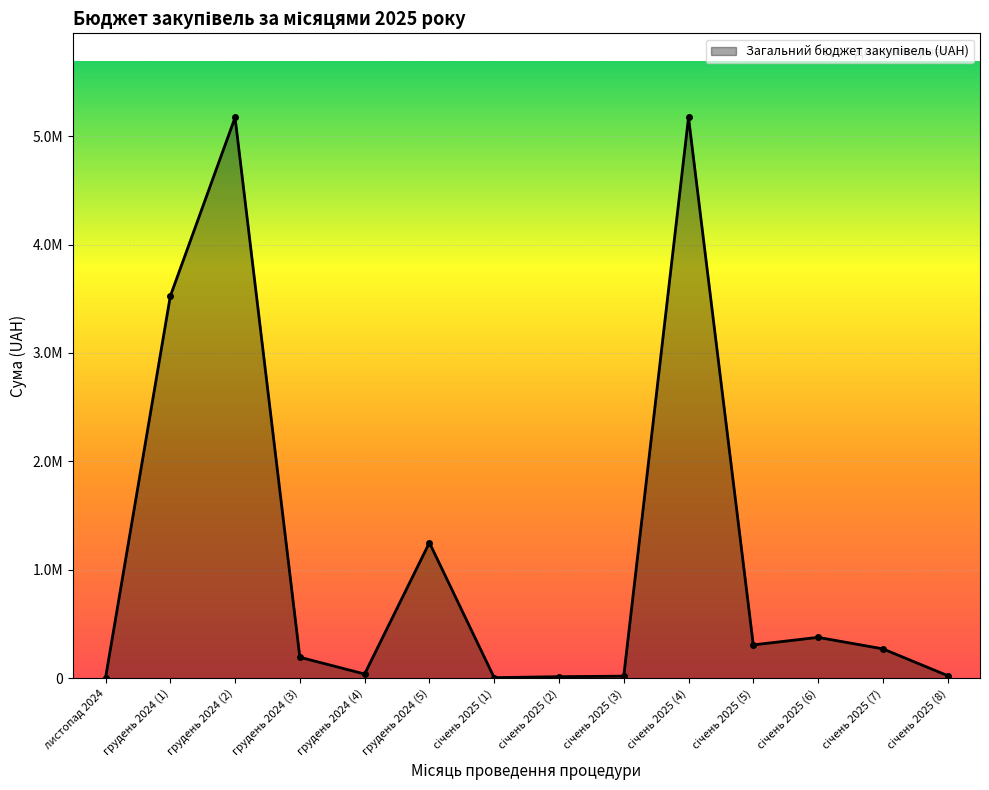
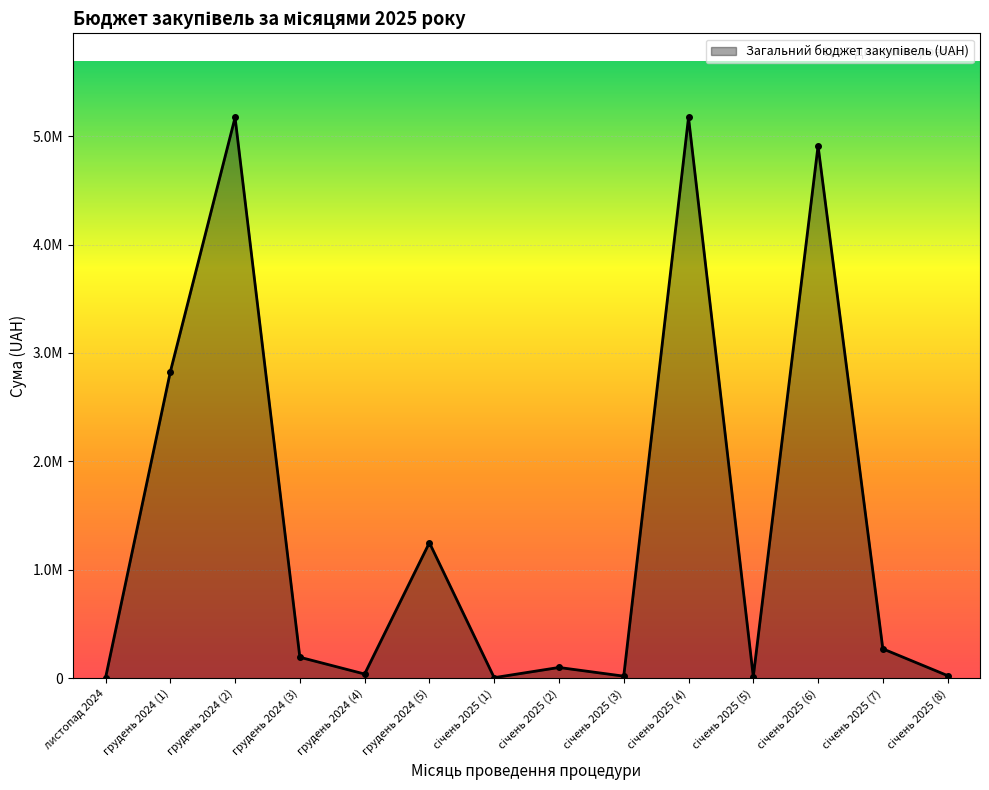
грудень 2024 (1): 3520000 -> 2830000
січень 2025 (2): 20000 -> 100000
січень 2025 (5): 310000 -> 20000
січень 2025 (6): 380000 -> 4910000
